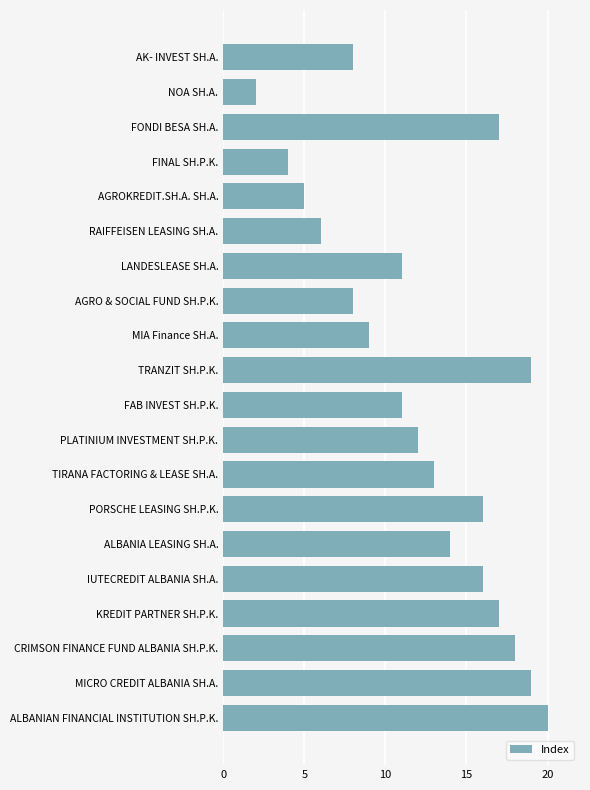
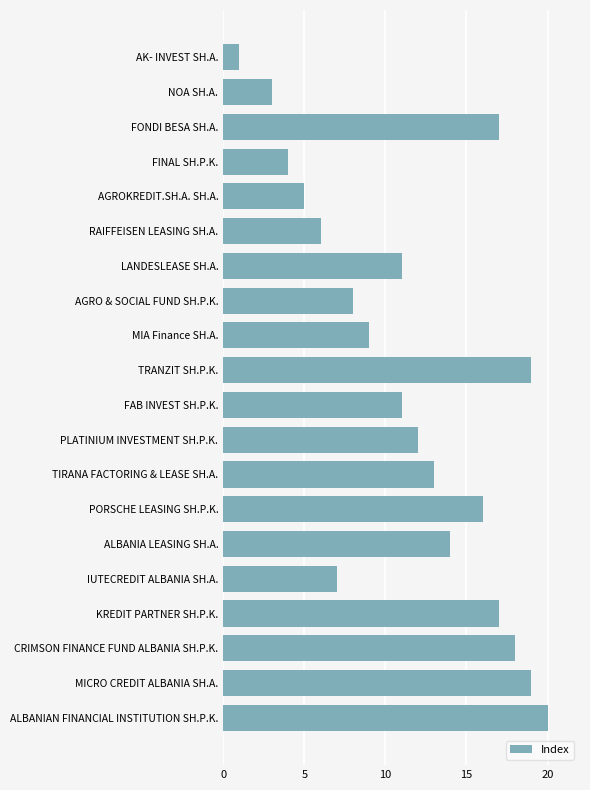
AK- INVEST SH.A.: 8 -> 1
NOA SH.A.: 2 -> 3
IUTECREDIT ALBANIA SH.A.: 16 -> 7
